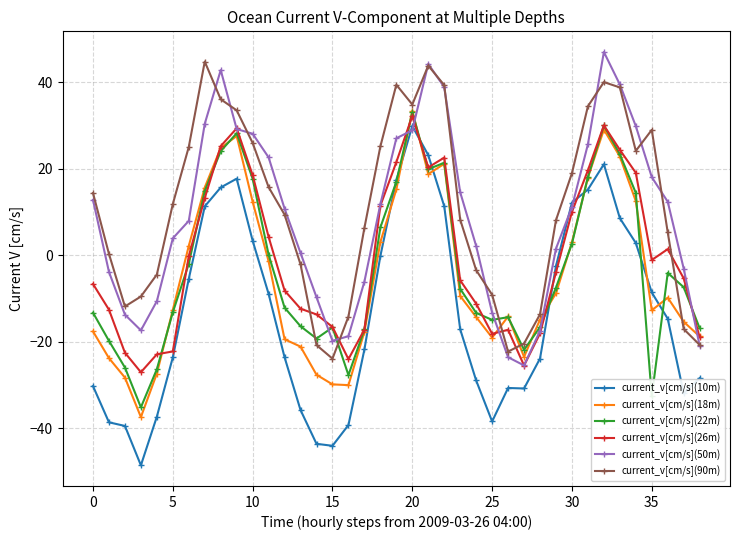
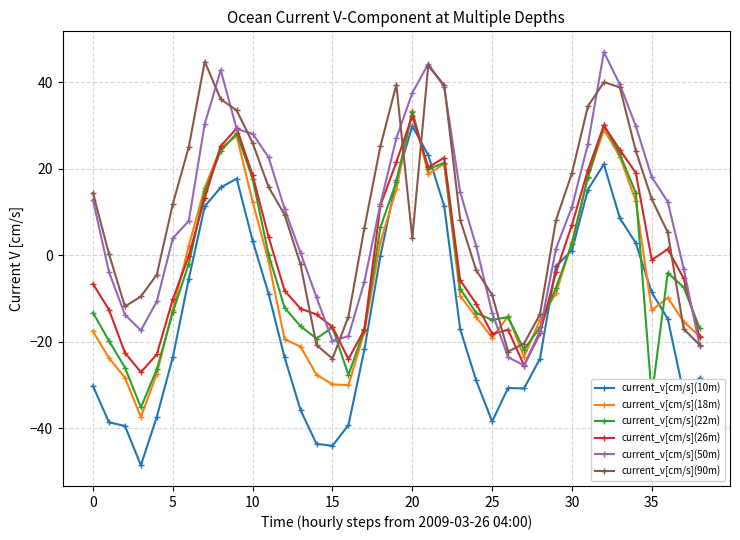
current_v[cm/s](26m), 5: -22 -> -10
current_v[cm/s](50m), 20: 29 -> 38
current_v[cm/s](90m), 20: 35 -> 4
current_v[cm/s](10m), 30: 12 -> 1
current_v[cm/s](26m), 30: 10 -> 7
current_v[cm/s](90m), 35: 29 -> 13
